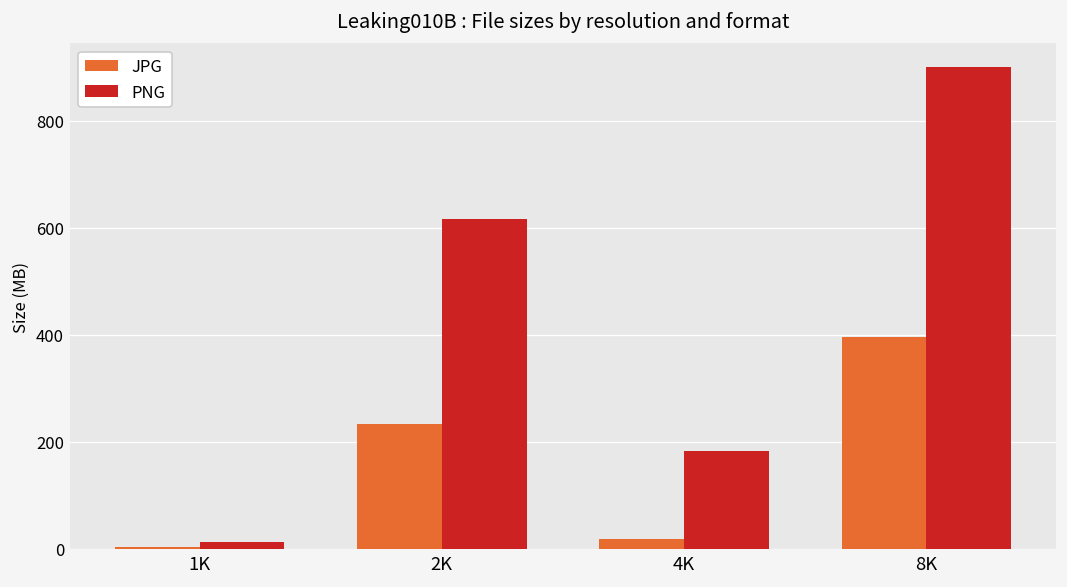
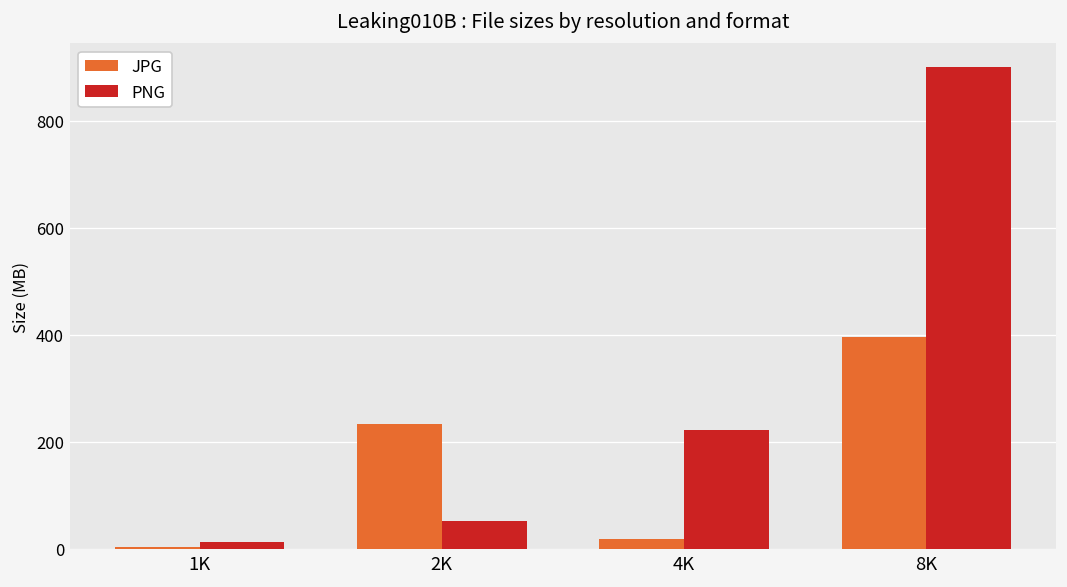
PNG, 2K: 620 -> 50
PNG, 4K: 180 -> 220
